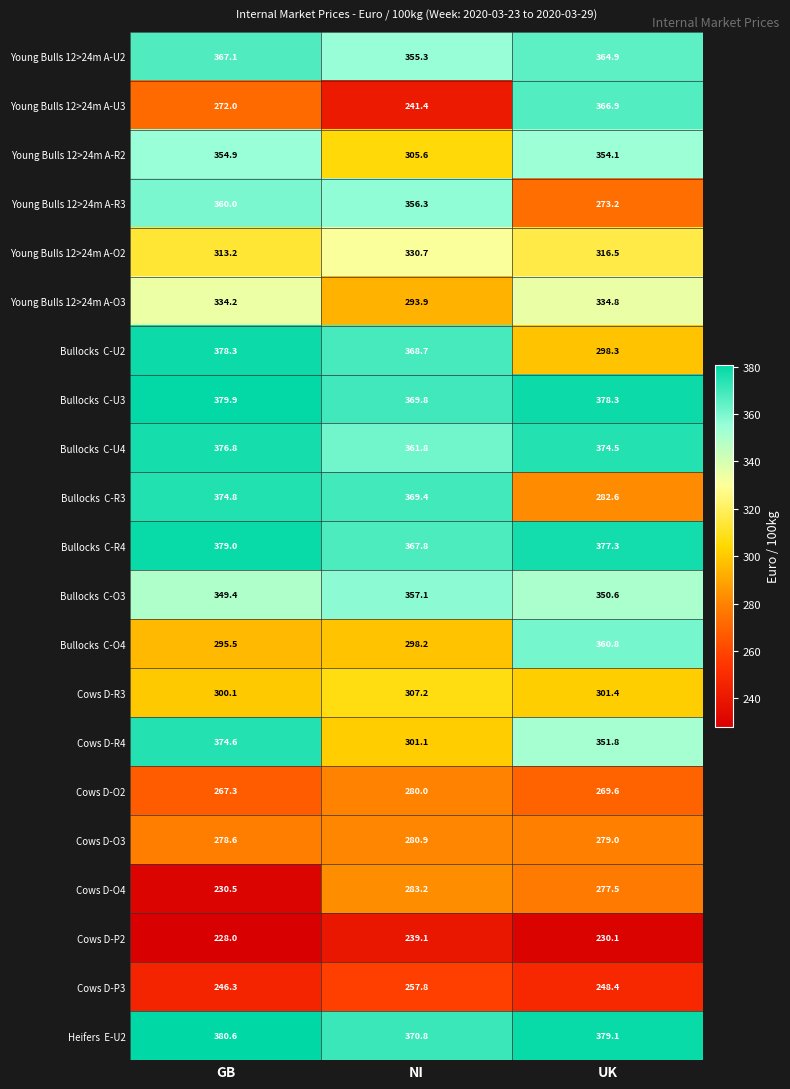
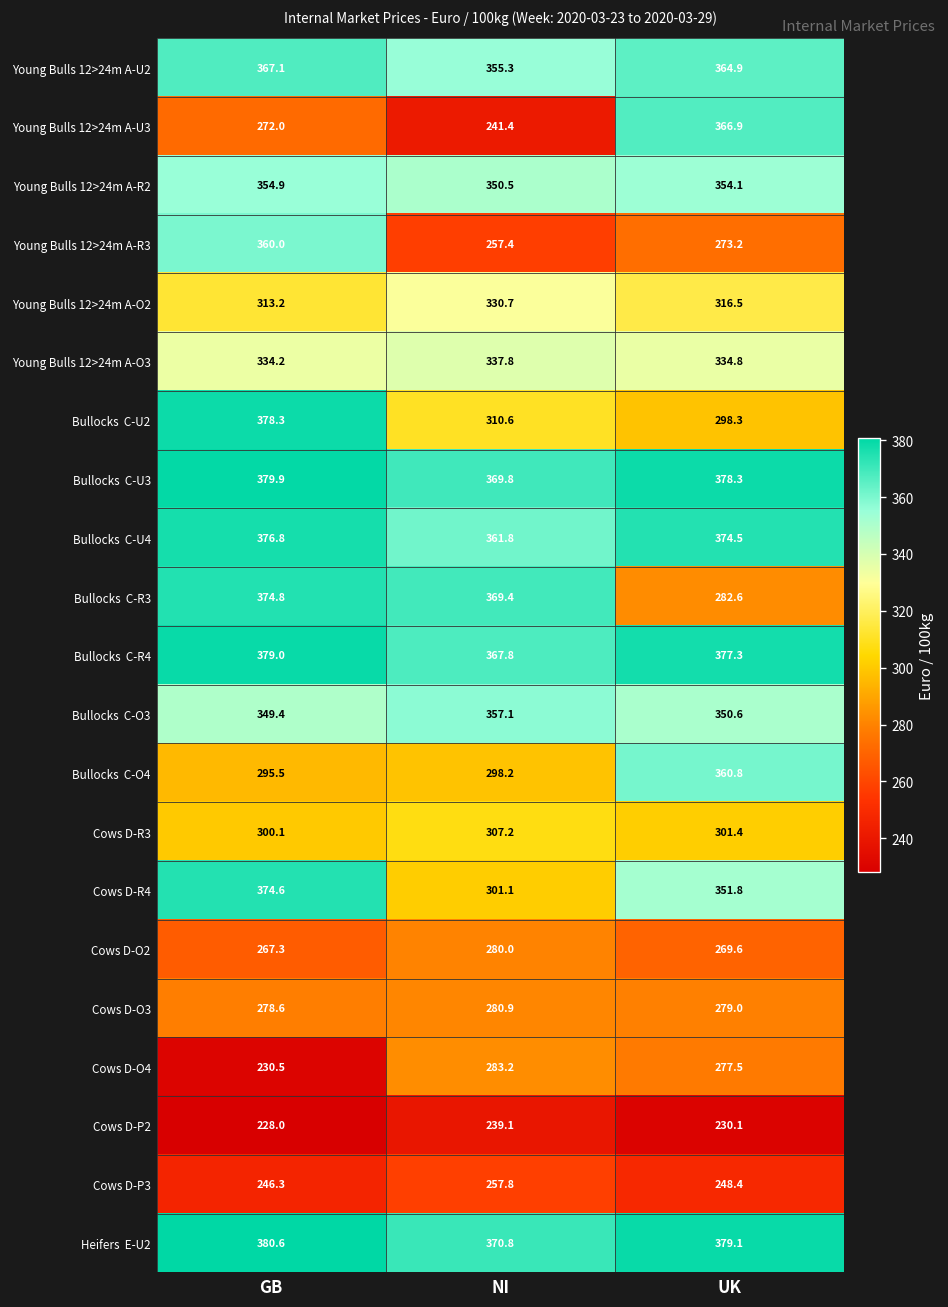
Young Bulls 12>24m A-R2, NI: 305.6 -> 350.5
Young Bulls 12>24m A-R3, NI: 356.3 -> 257.4
Young Bulls 12>24m A-O3, NI: 293.9 -> 337.8
Bullocks C-U2, NI: 368.7 -> 310.6
